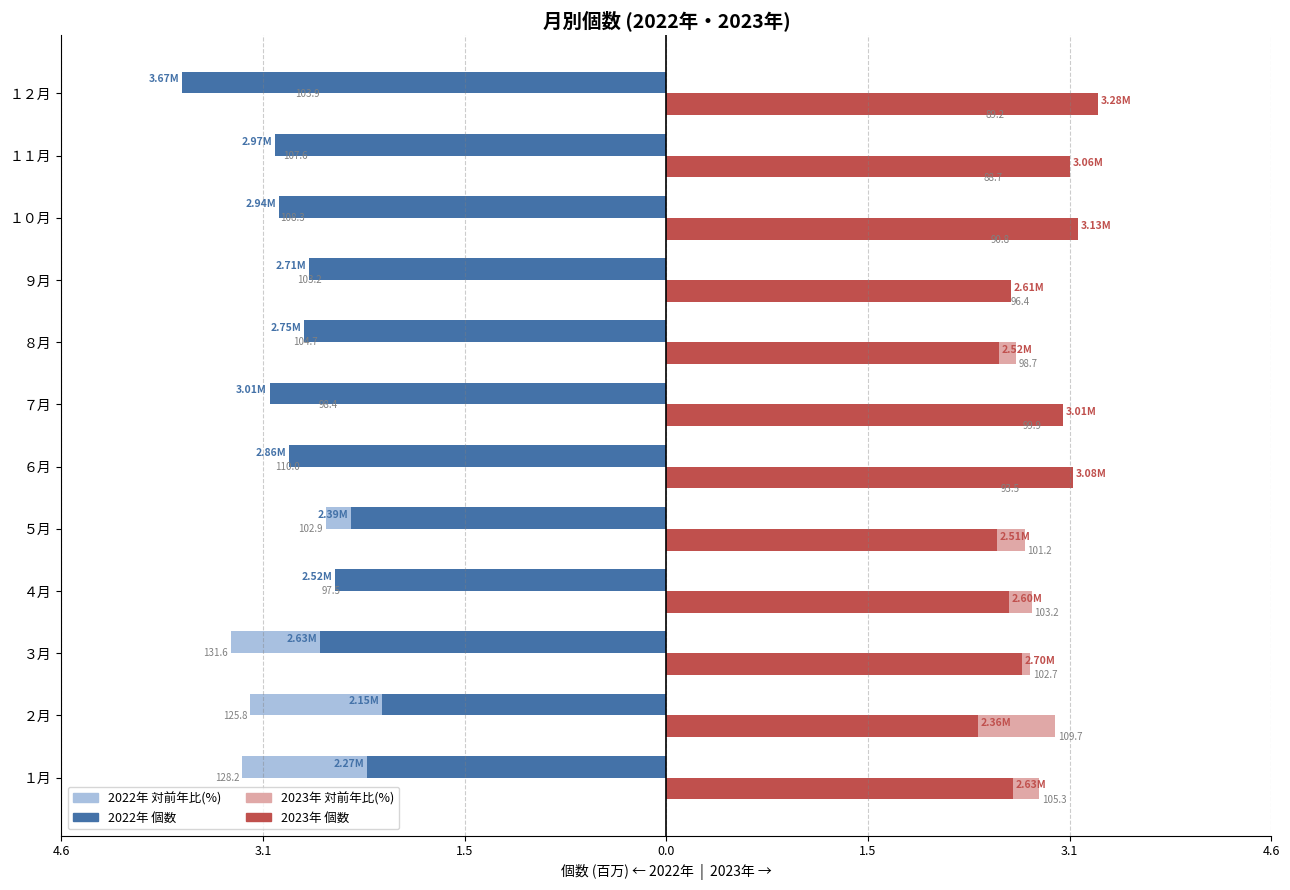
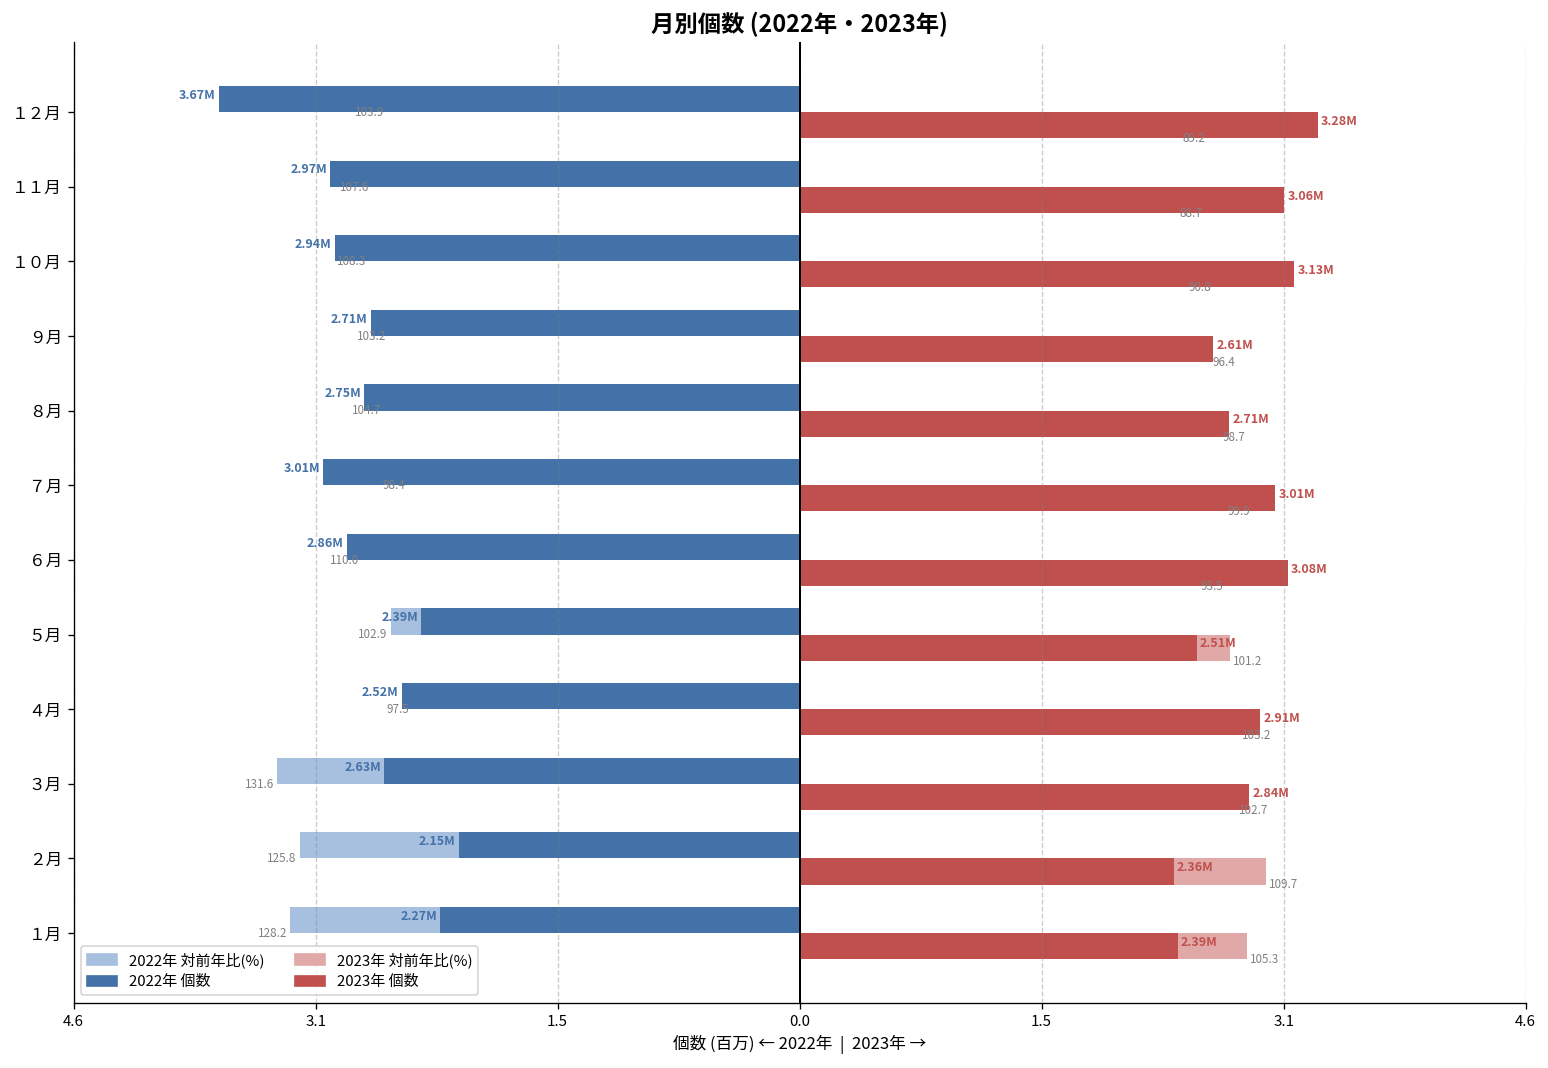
2023年 個数, ８月: 2.52M -> 2.71M
2023年 個数, ４月: 2.60M -> 2.91M
2023年 個数, ３月: 2.70M -> 2.84M
2023年 個数, １月: 2.63M -> 2.39M
